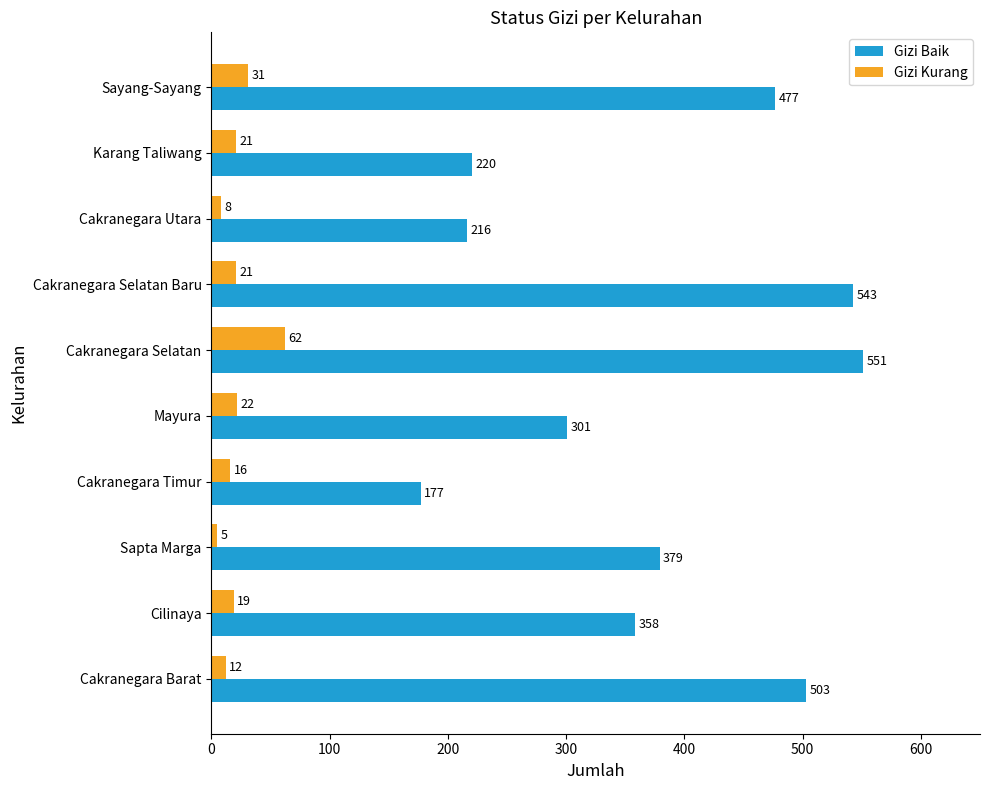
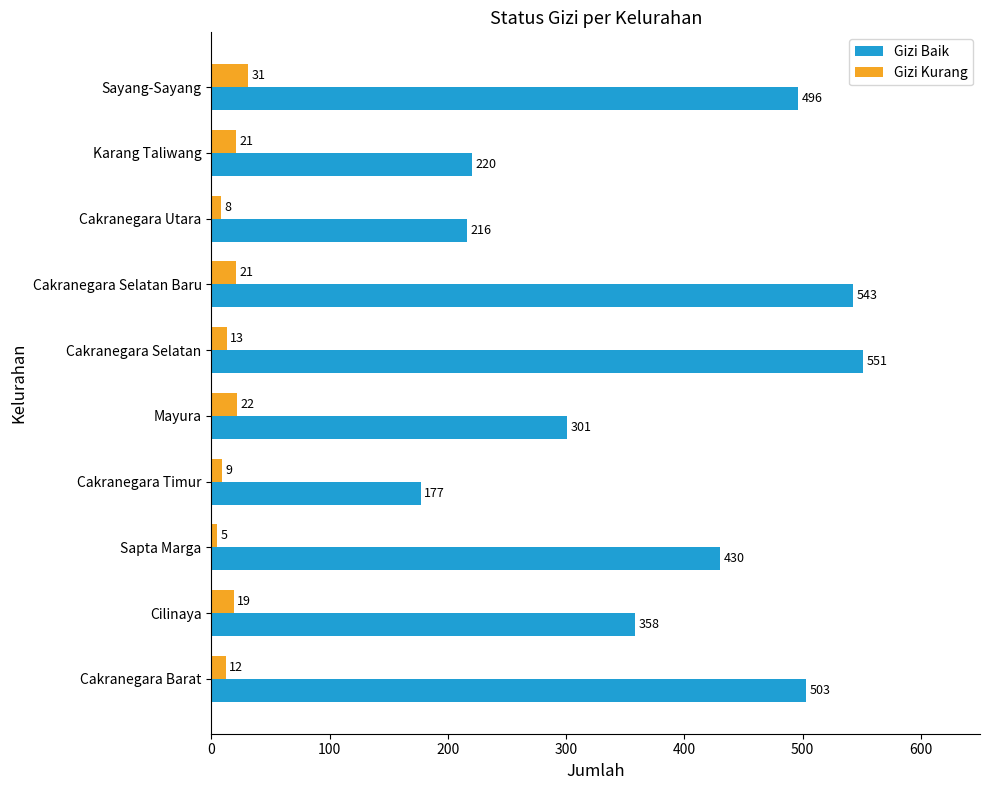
Gizi Baik, Sayang-Sayang: 477 -> 496
Gizi Kurang, Cakranegara Selatan: 62 -> 13
Gizi Kurang, Cakranegara Timur: 16 -> 9
Gizi Baik, Sapta Marga: 379 -> 430
